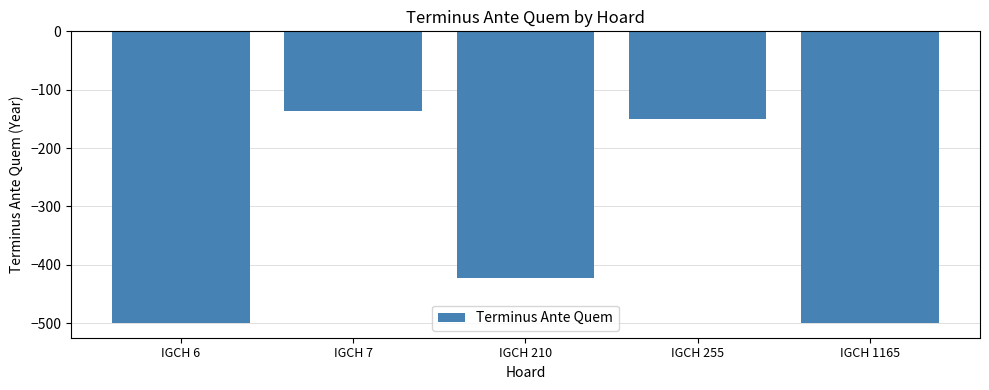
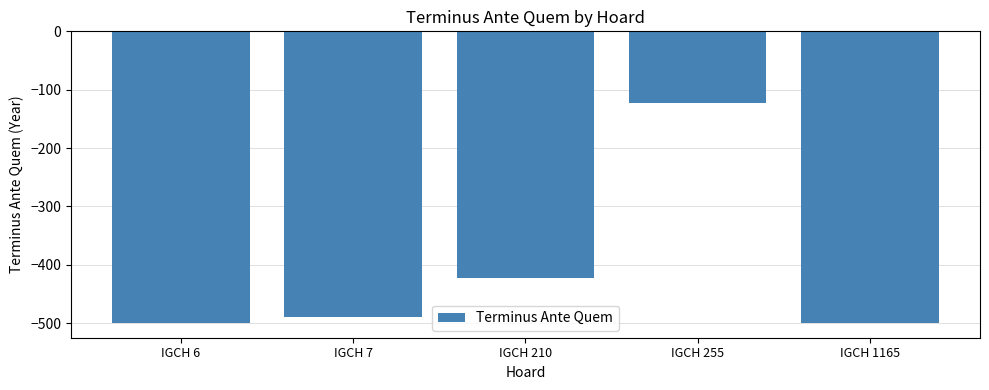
IGCH 7: -140 -> -490
IGCH 255: -150 -> -120
